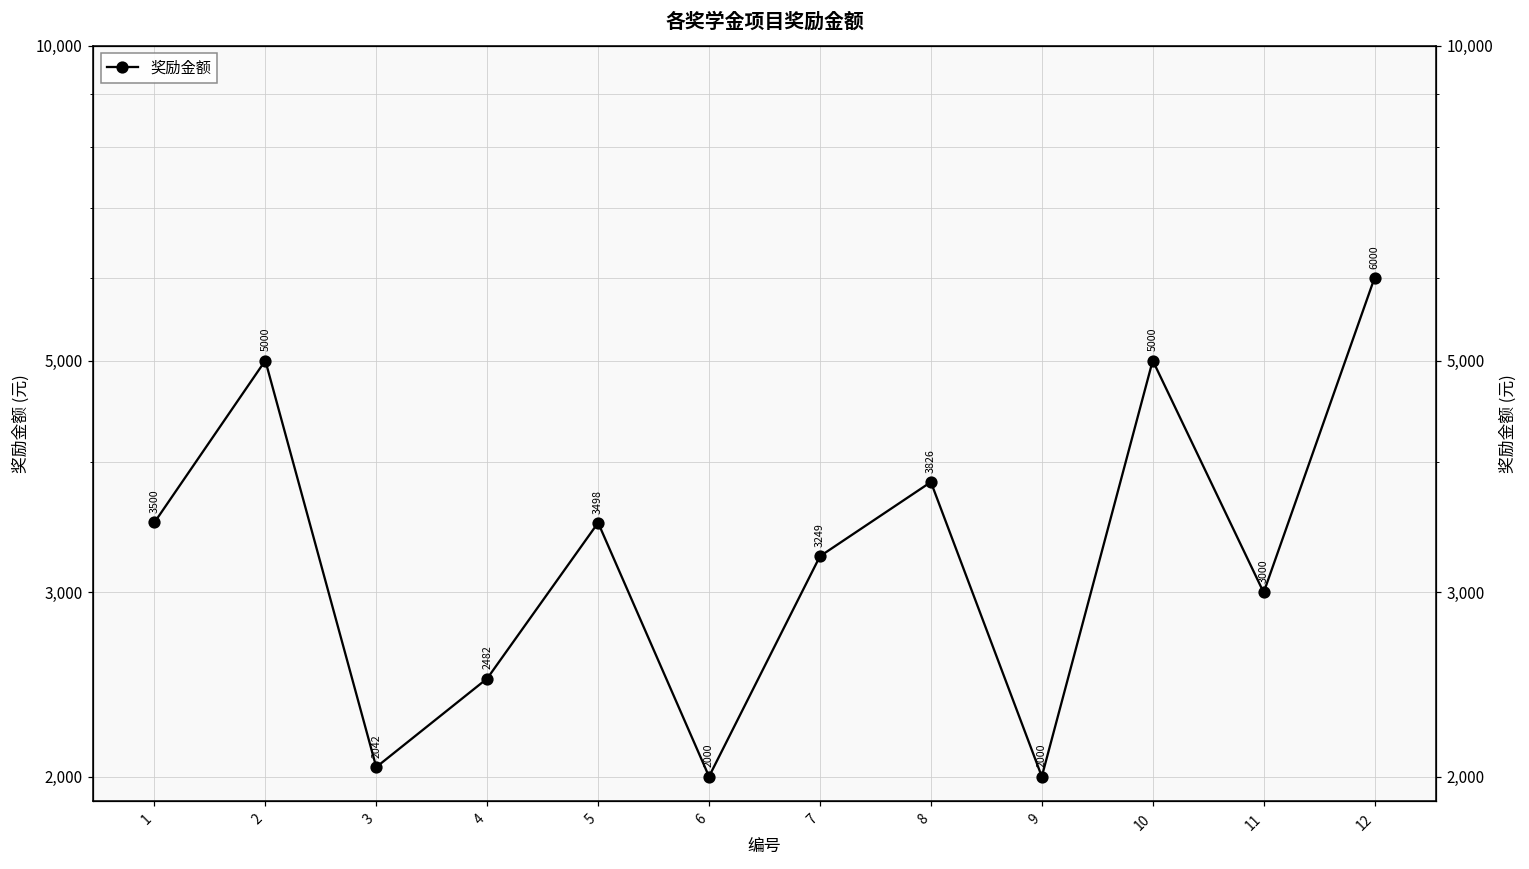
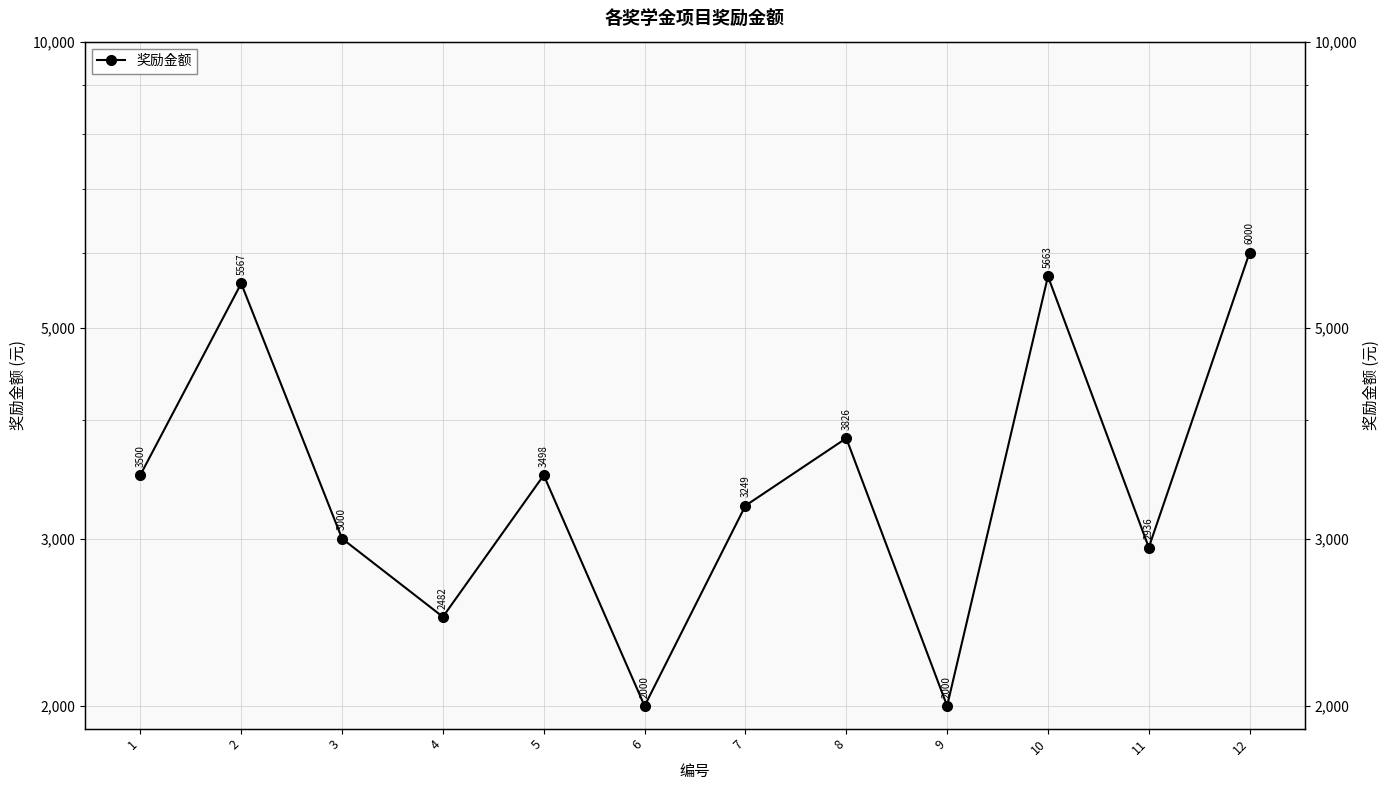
2: 5000 -> 5567
3: 2042 -> 3000
10: 5000 -> 5663
11: 3000 -> 2936
